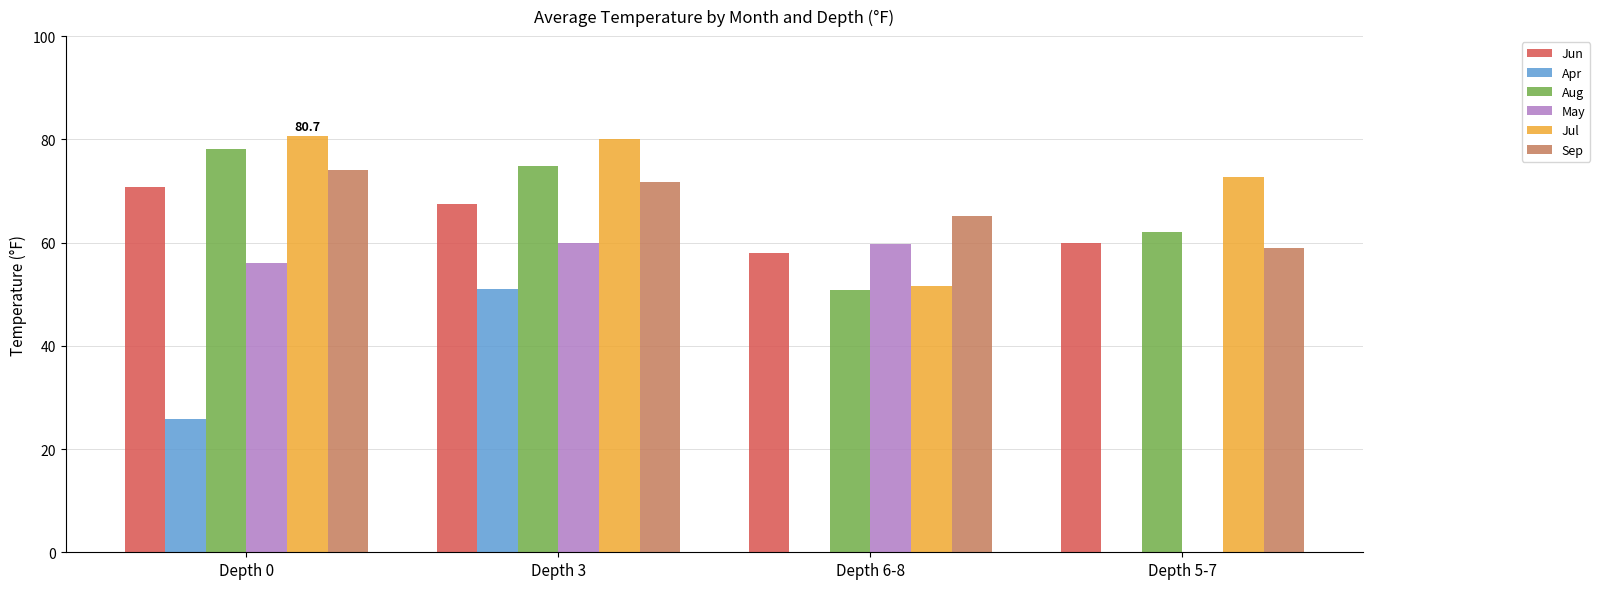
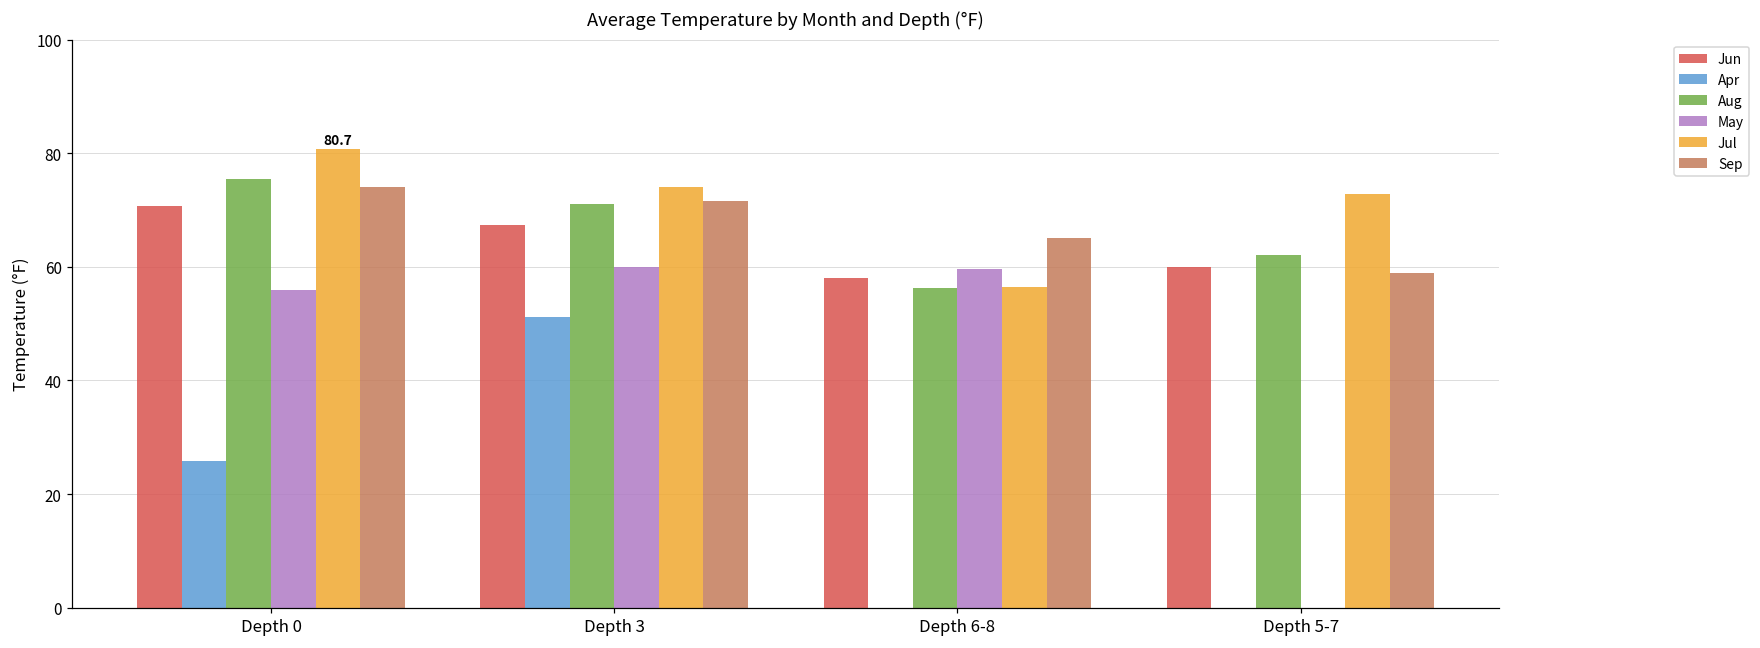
Aug, Depth 0: 78 -> 76
Aug, Depth 3: 75 -> 71
Jul, Depth 3: 80 -> 74
Aug, Depth 6-8: 51 -> 56
Jul, Depth 6-8: 52 -> 56
